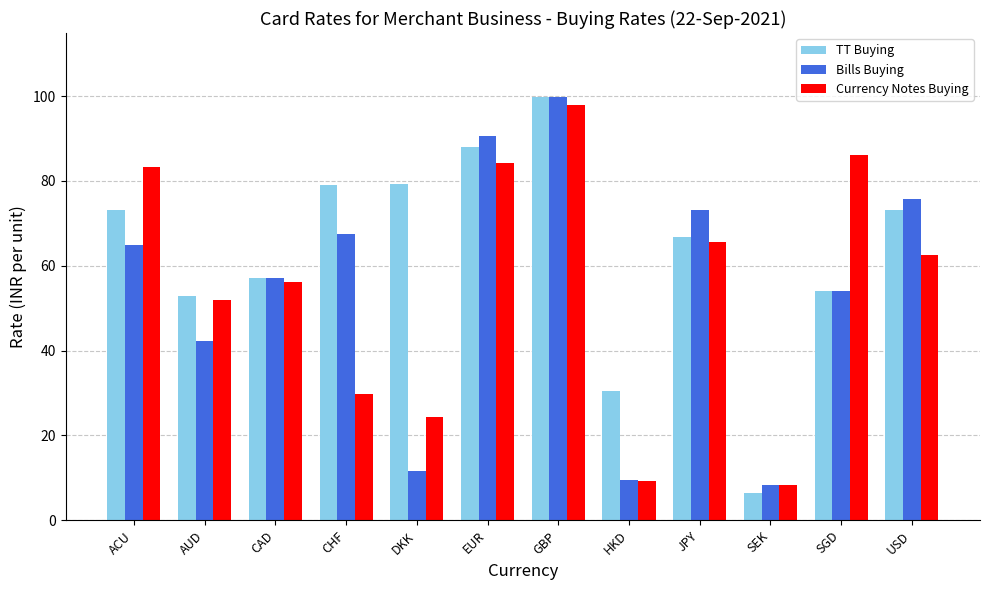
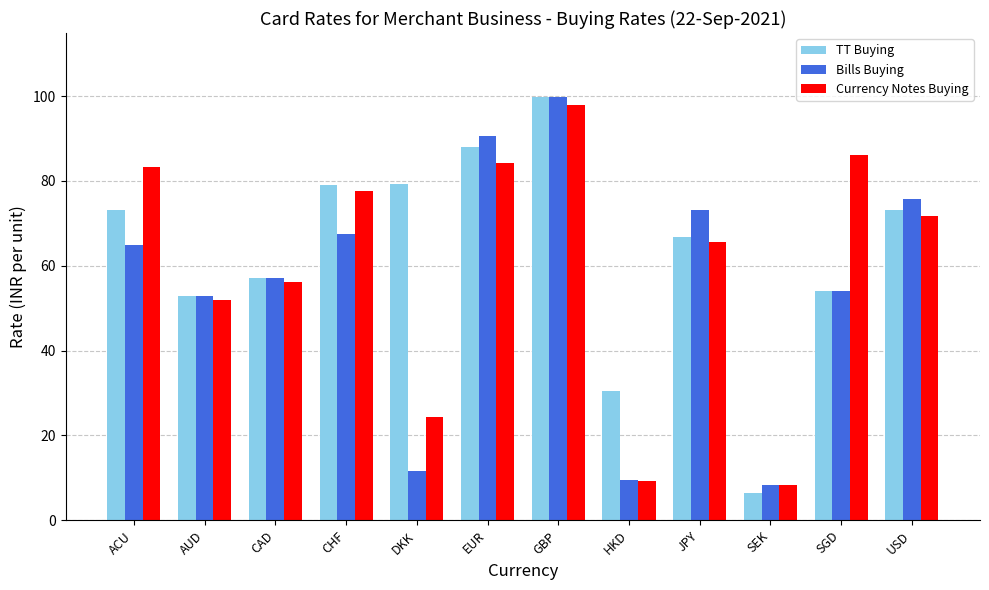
Bills Buying, AUD: 42 -> 53
Currency Notes Buying, CHF: 30 -> 78
Currency Notes Buying, USD: 63 -> 72
